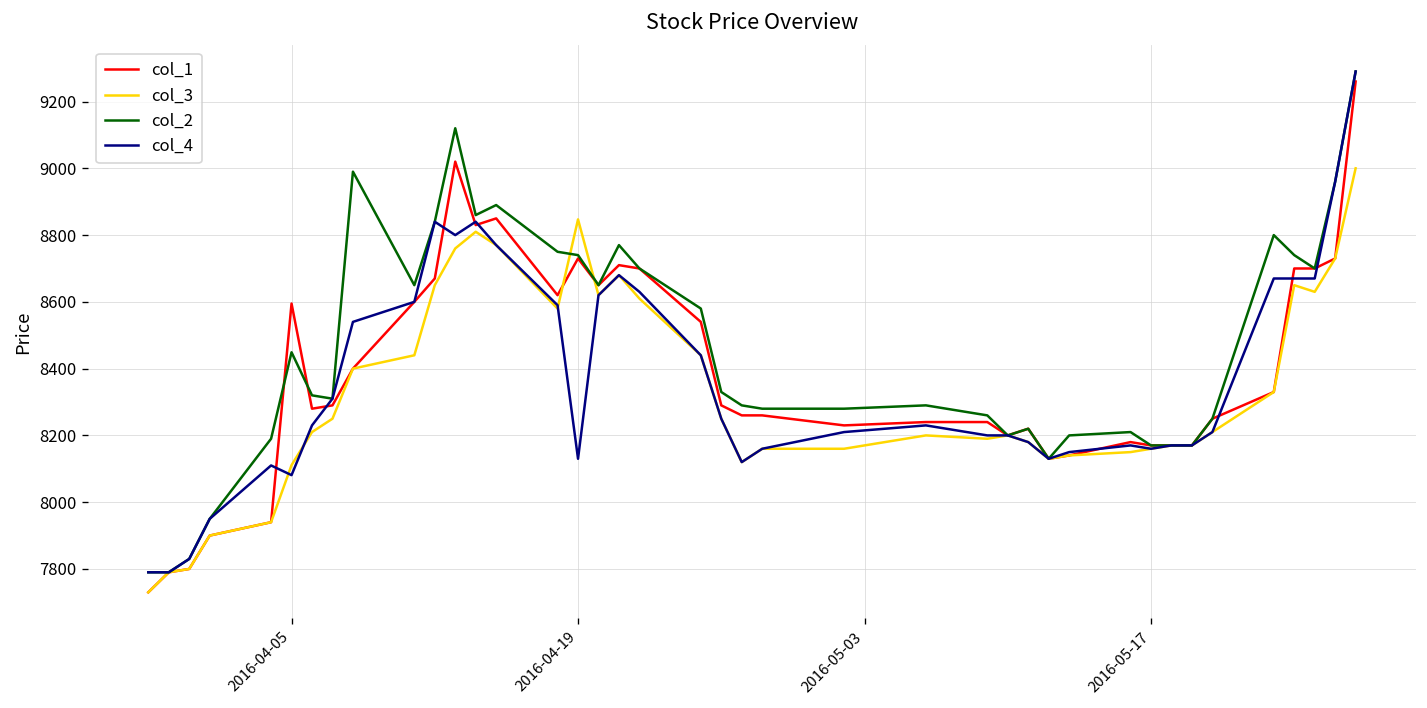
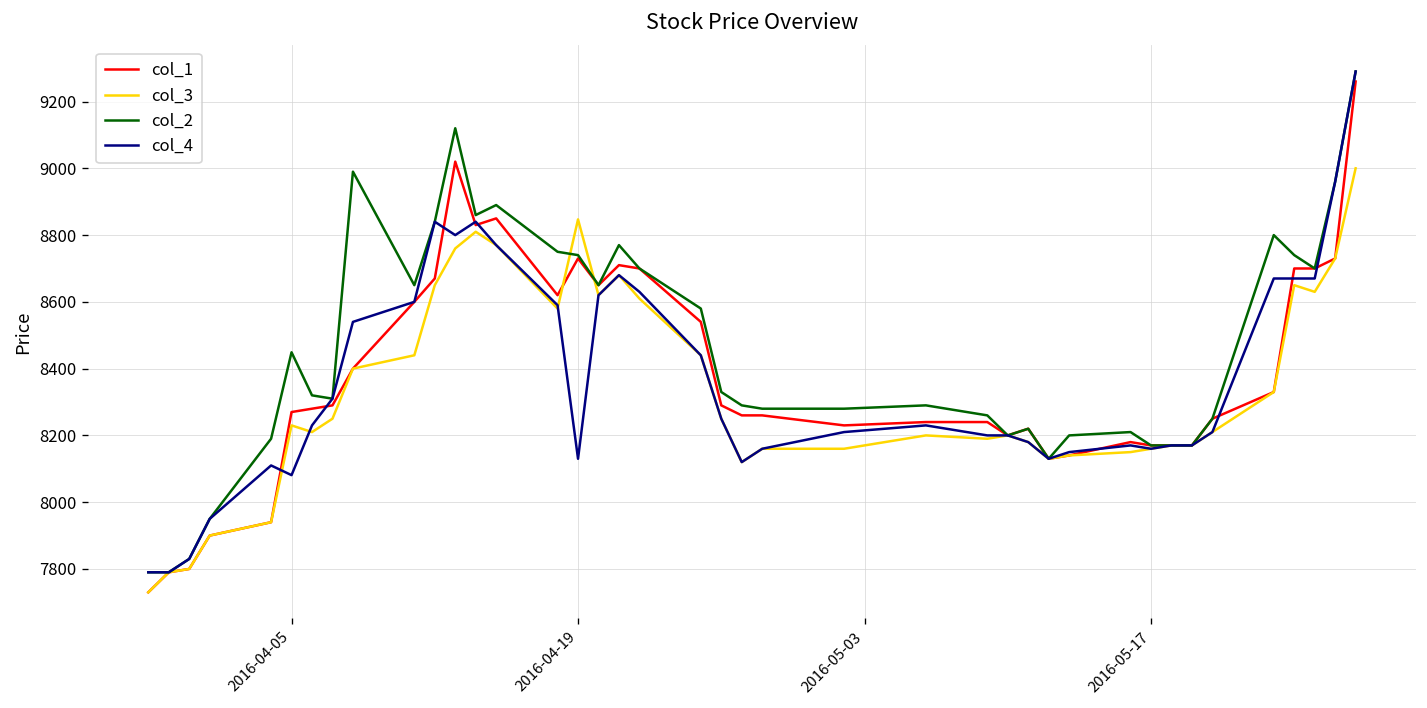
col_1, 2016-04-05: 8600 -> 8270
col_3, 2016-04-05: 8110 -> 8230
